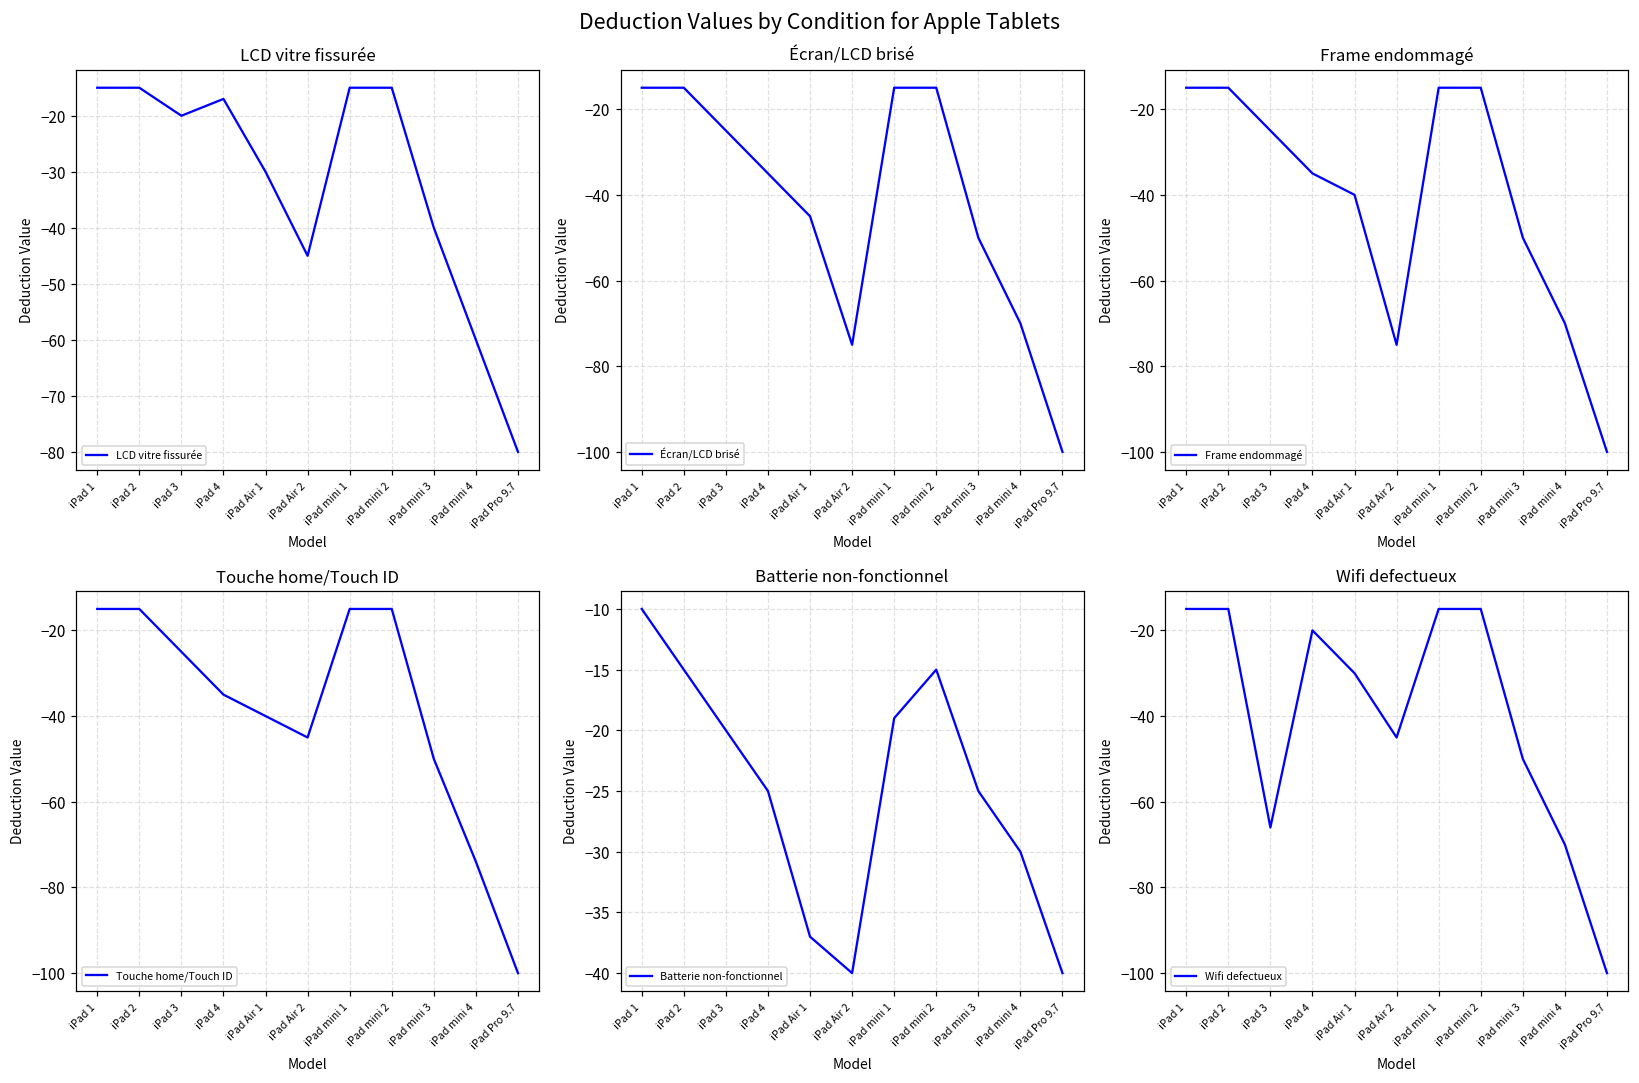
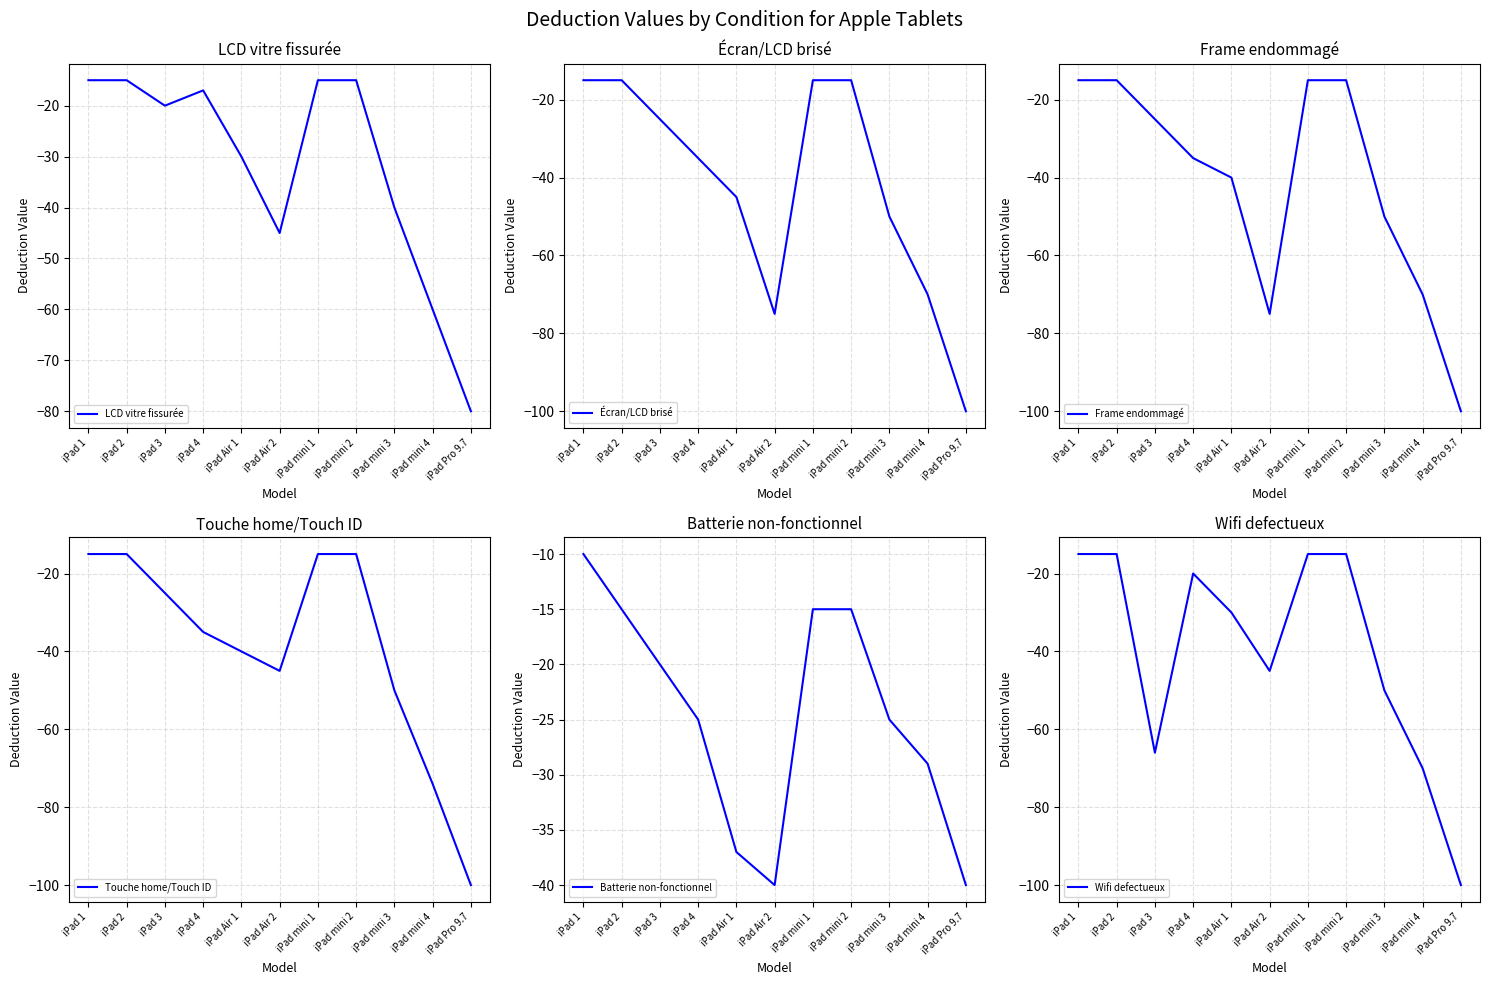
Batterie non-fonctionnel, iPad mini 1: -19 -> -15
Batterie non-fonctionnel, iPad mini 4: -30 -> -29
